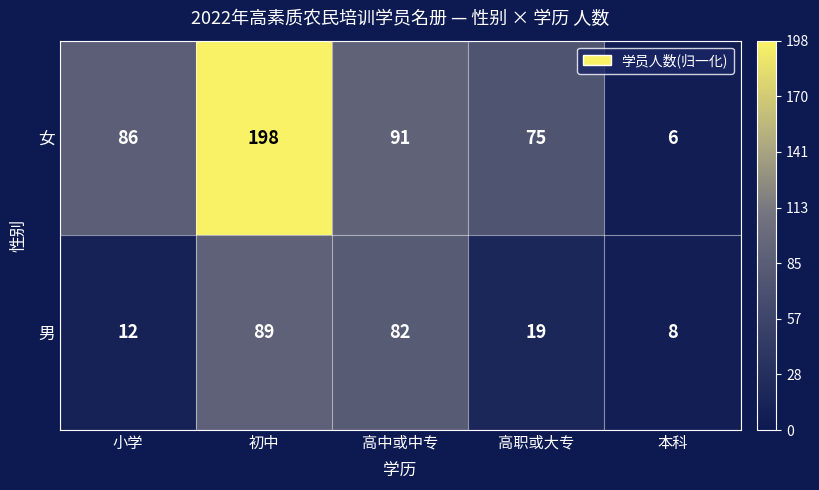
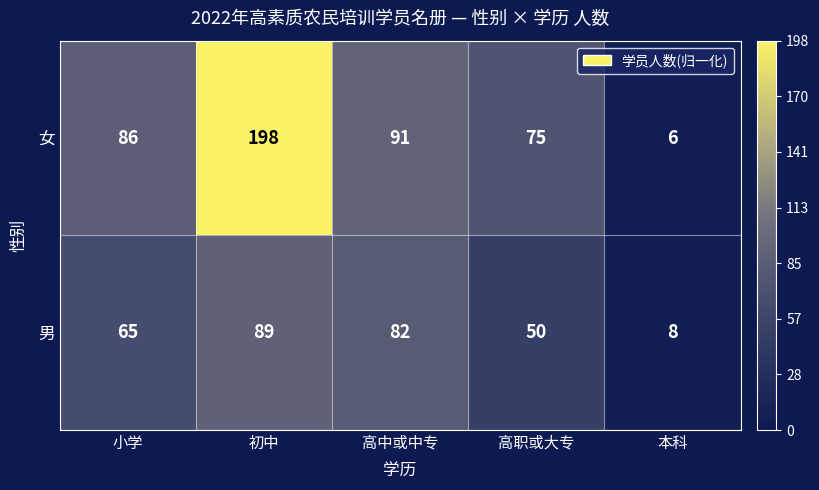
男, 小学: 12 -> 65
男, 高职或大专: 19 -> 50
